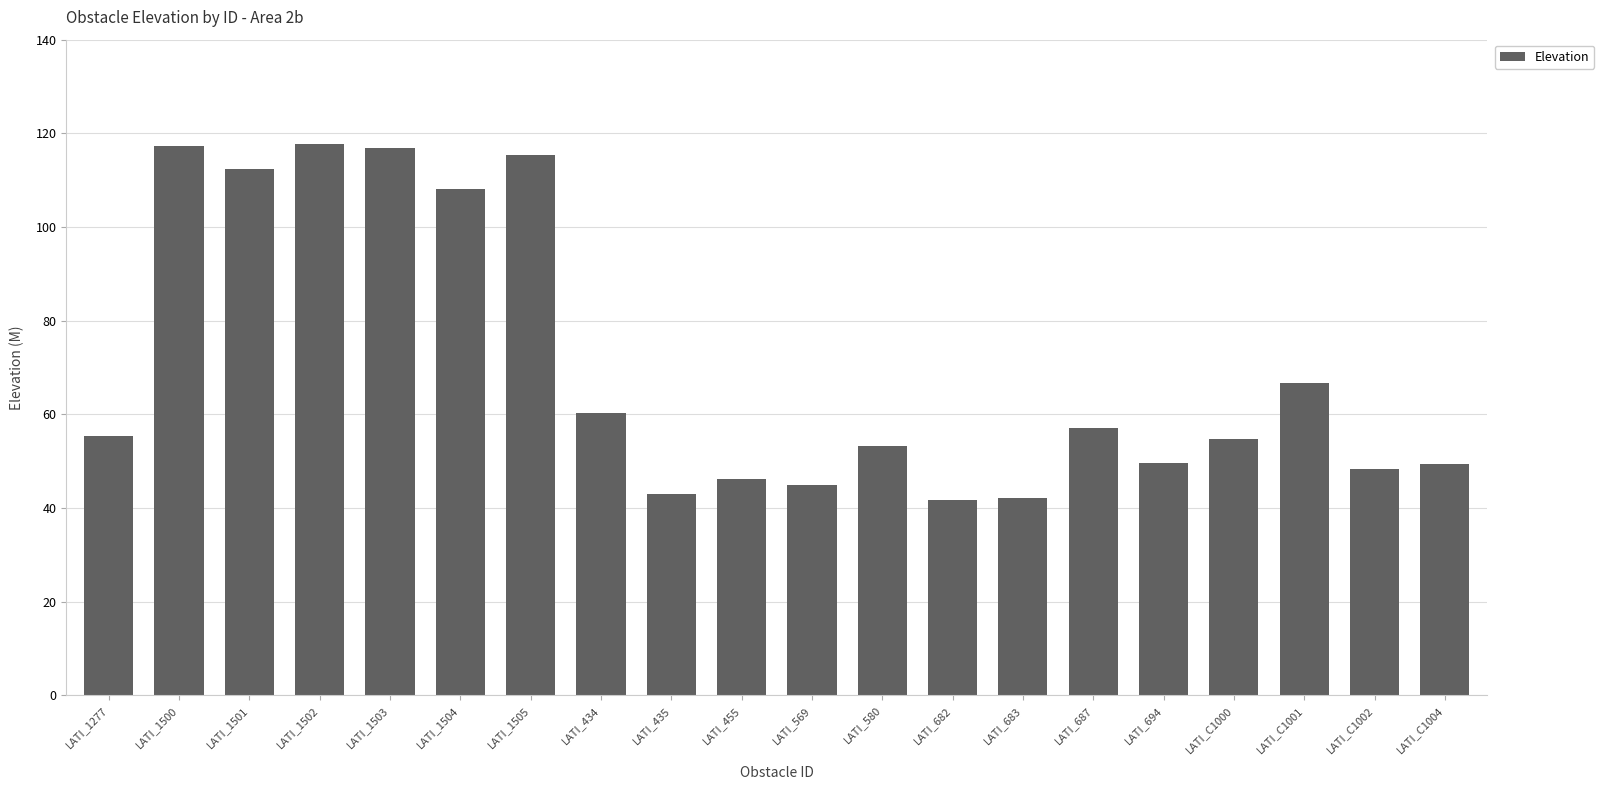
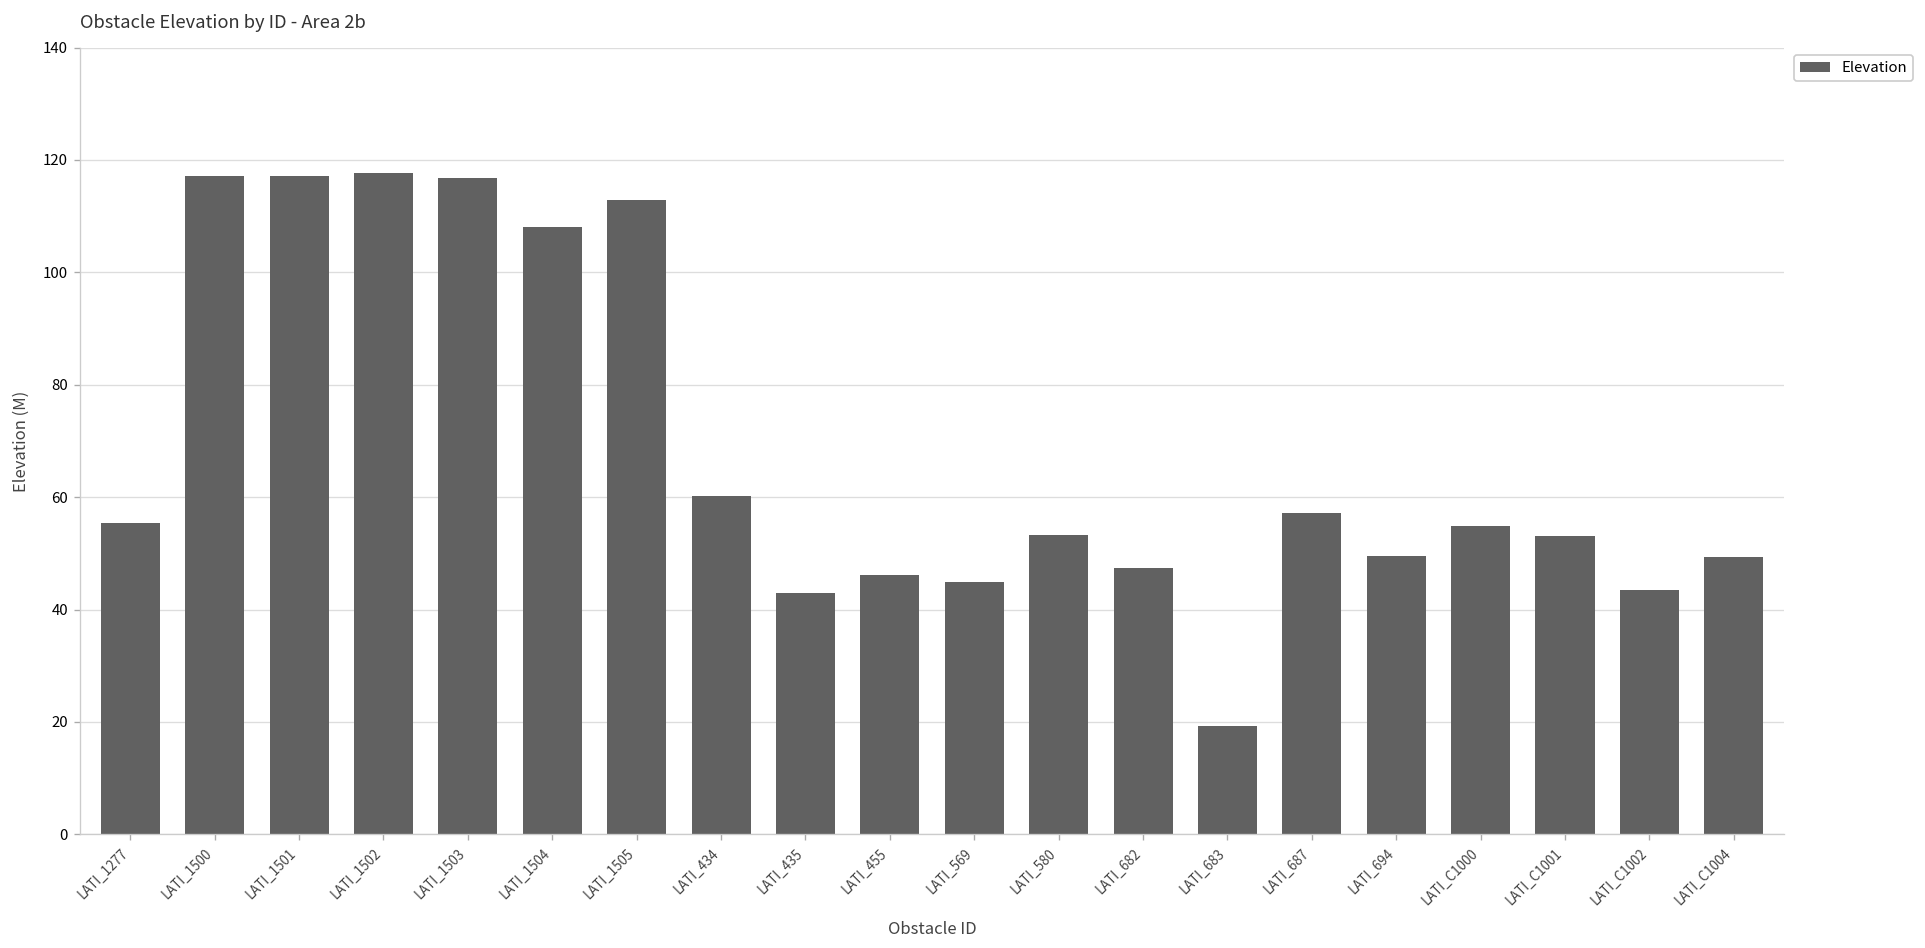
LATI_1501: 112 -> 117
LATI_1505: 115 -> 113
LATI_682: 42 -> 47
LATI_683: 42 -> 19
LATI_C1001: 67 -> 53
LATI_C1002: 48 -> 43
